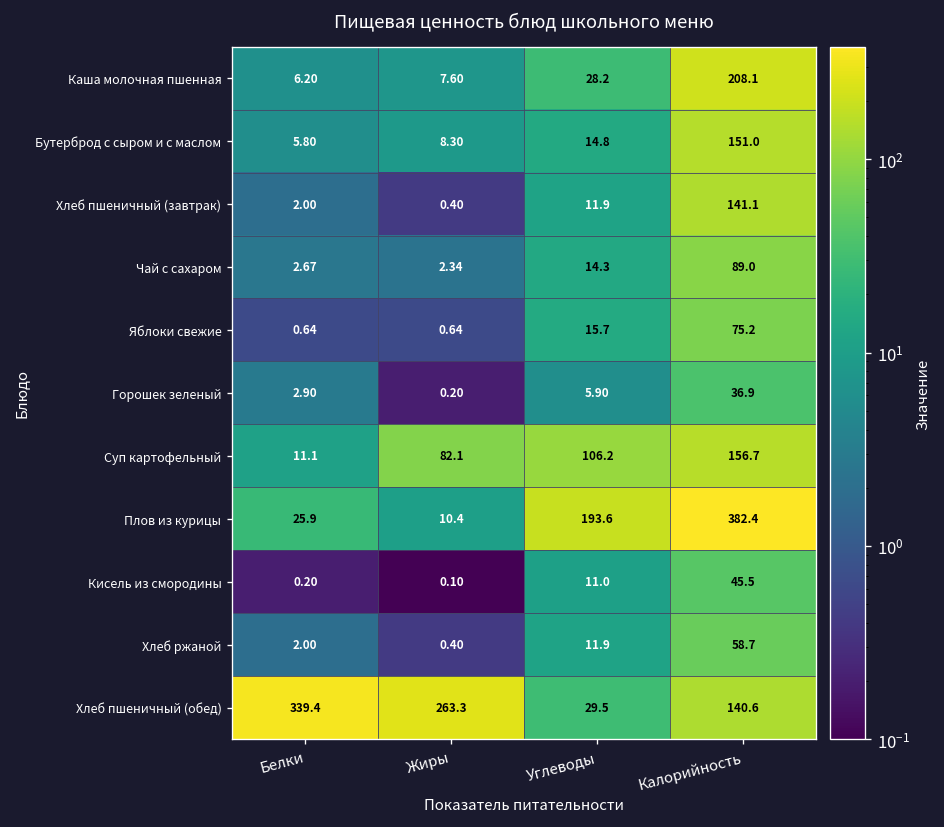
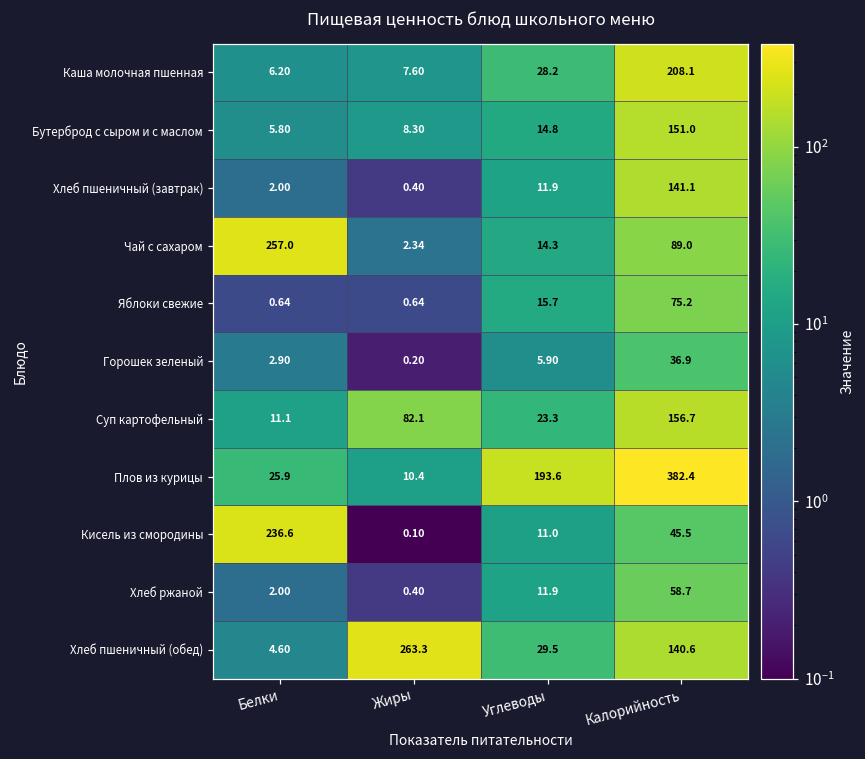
Чай с сахаром, Белки: 2.67 -> 257.0
Суп картофельный, Углеводы: 106.2 -> 23.3
Кисель из смородины, Белки: 0.20 -> 236.6
Хлеб пшеничный (обед), Белки: 339.4 -> 4.60
